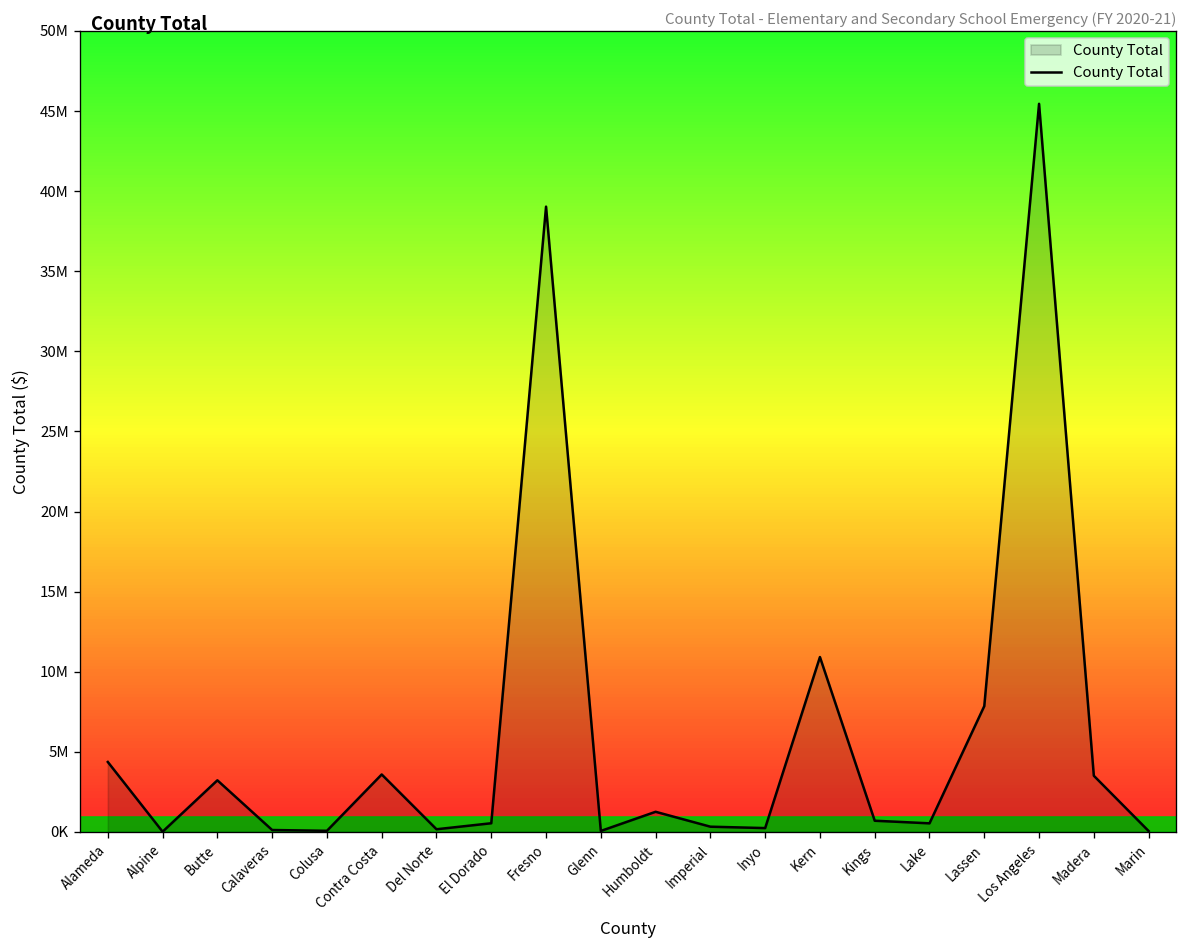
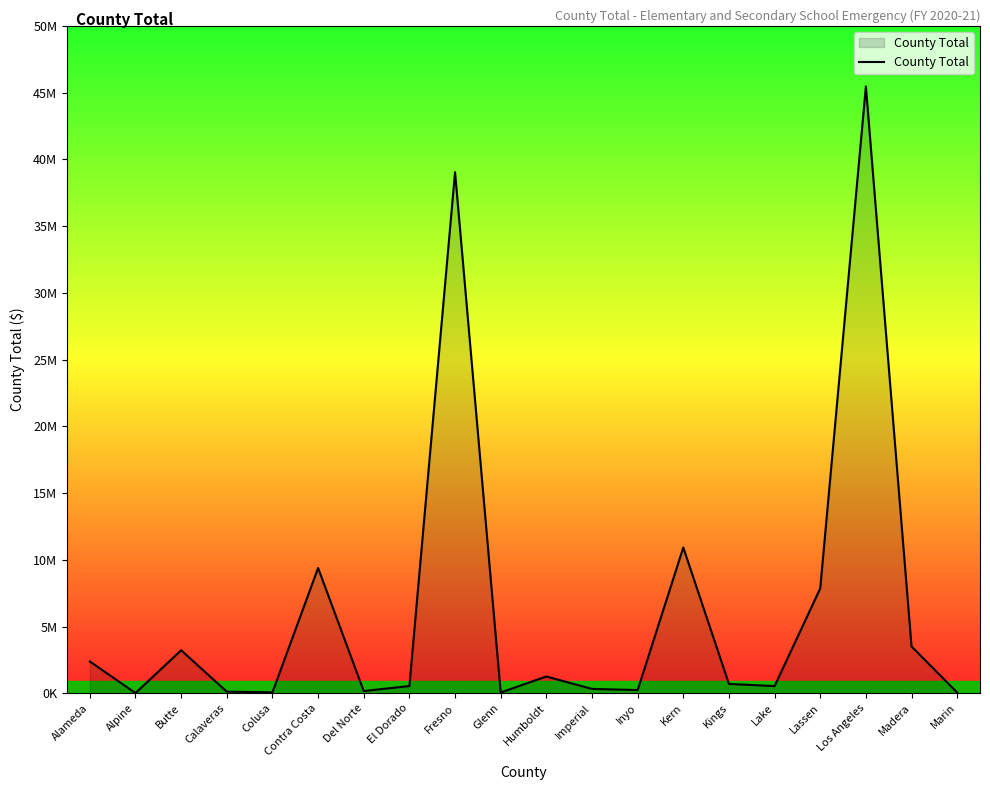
Alameda: 4400000 -> 2400000
Contra Costa: 3600000 -> 9400000
